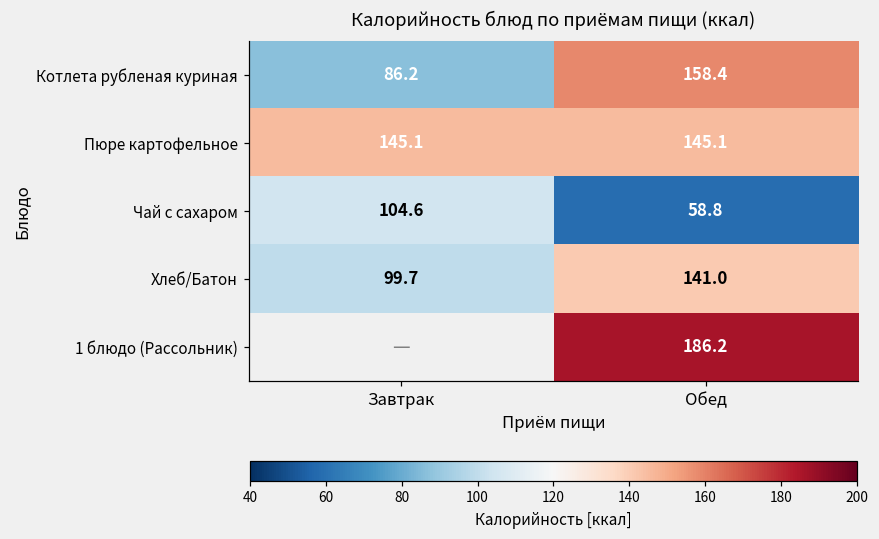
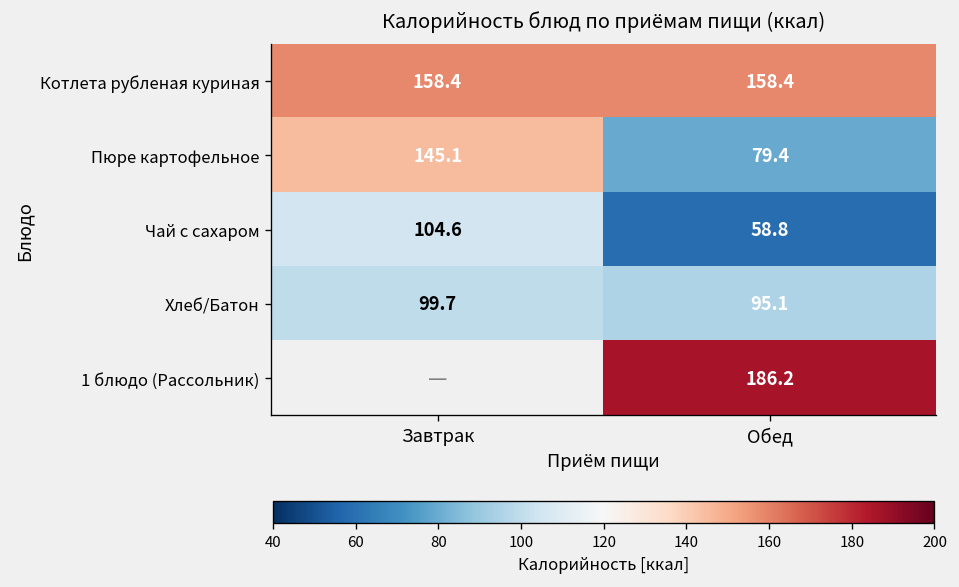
Котлета рубленая куриная, Завтрак: 86.2 -> 158.4
Пюре картофельное, Обед: 145.1 -> 79.4
Хлеб/Батон, Обед: 141.0 -> 95.1
